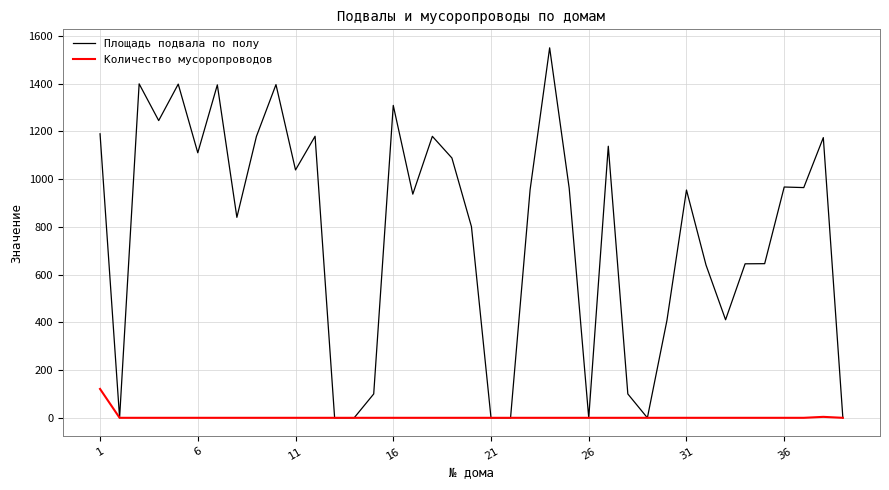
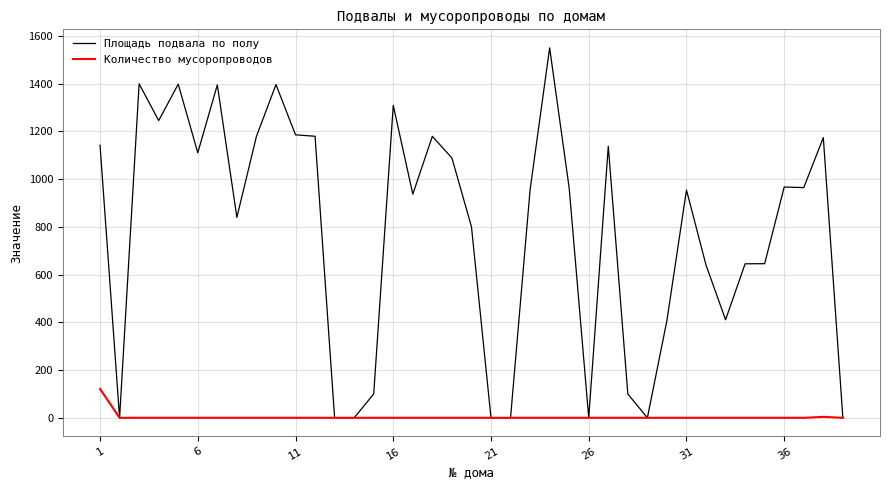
Площадь подвала по полу, 1: 1190 -> 1140
Площадь подвала по полу, 11: 1040 -> 1190
